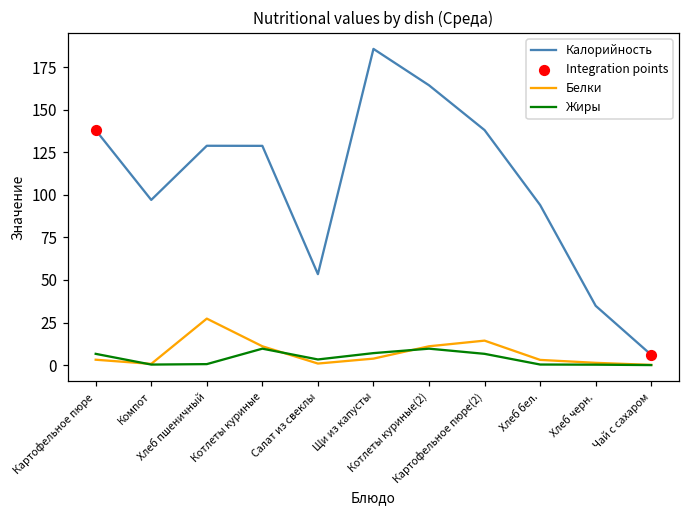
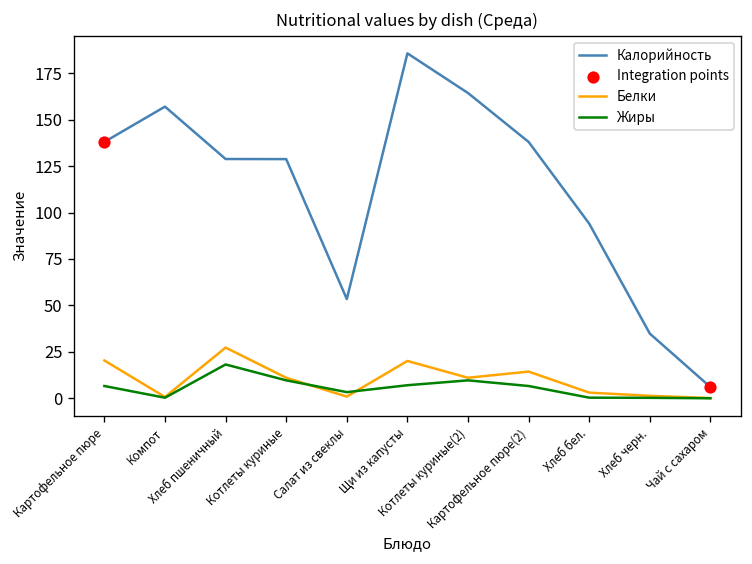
Белки, Картофельное пюре: 3 -> 20
Калорийность, Компот: 97 -> 157
Жиры, Хлеб пшеничный: 1 -> 18
Белки, Щи из капусты: 4 -> 20
